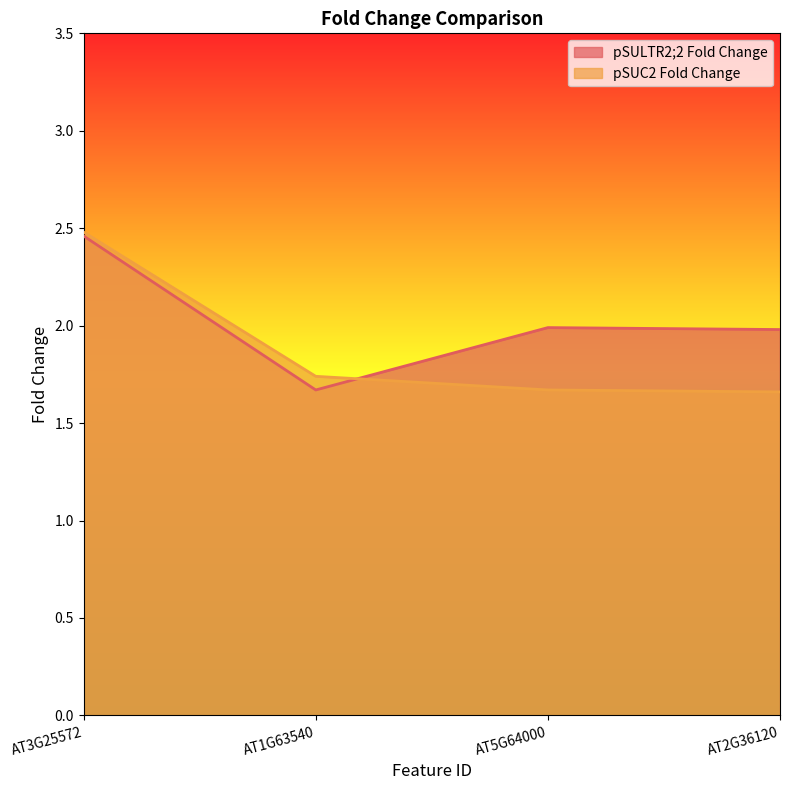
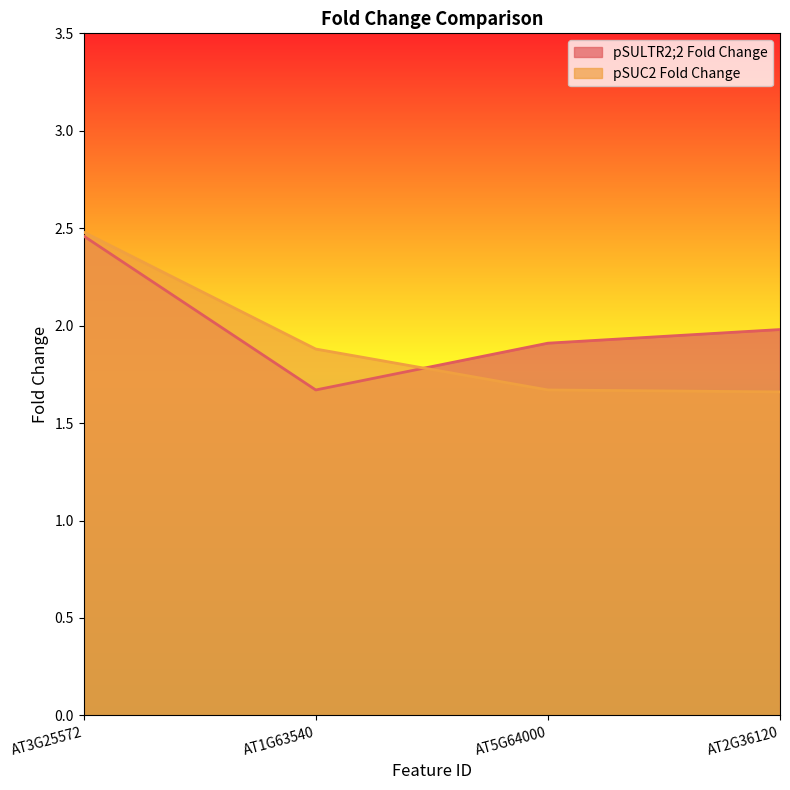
pSUC2 Fold Change, AT1G63540: 1.74 -> 1.88
pSULTR2;2 Fold Change, AT5G64000: 1.99 -> 1.91
